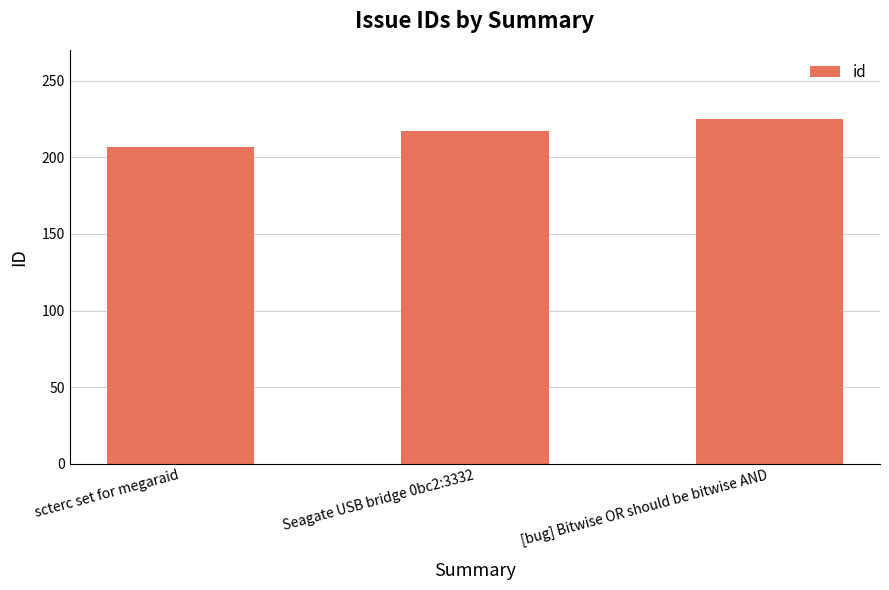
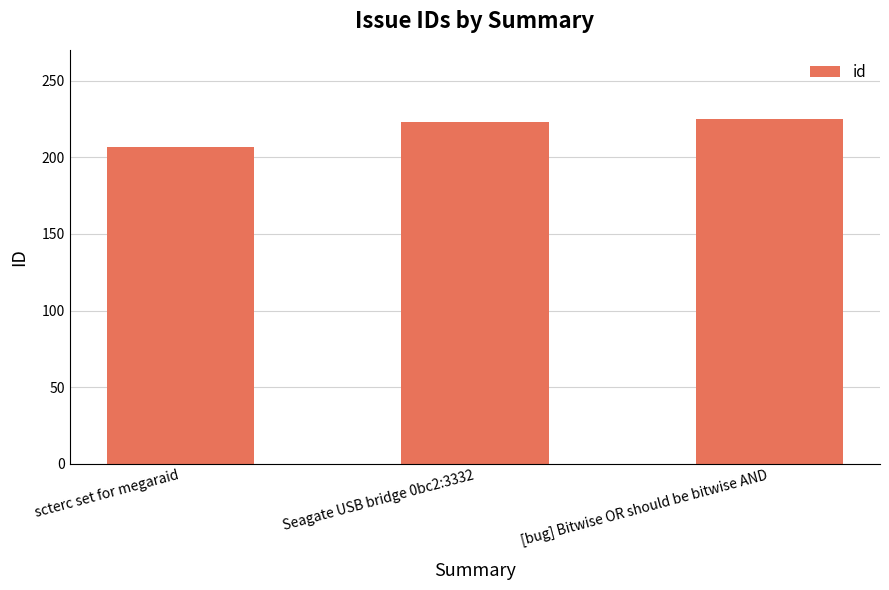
Seagate USB bridge 0bc2:3332: 217 -> 223
